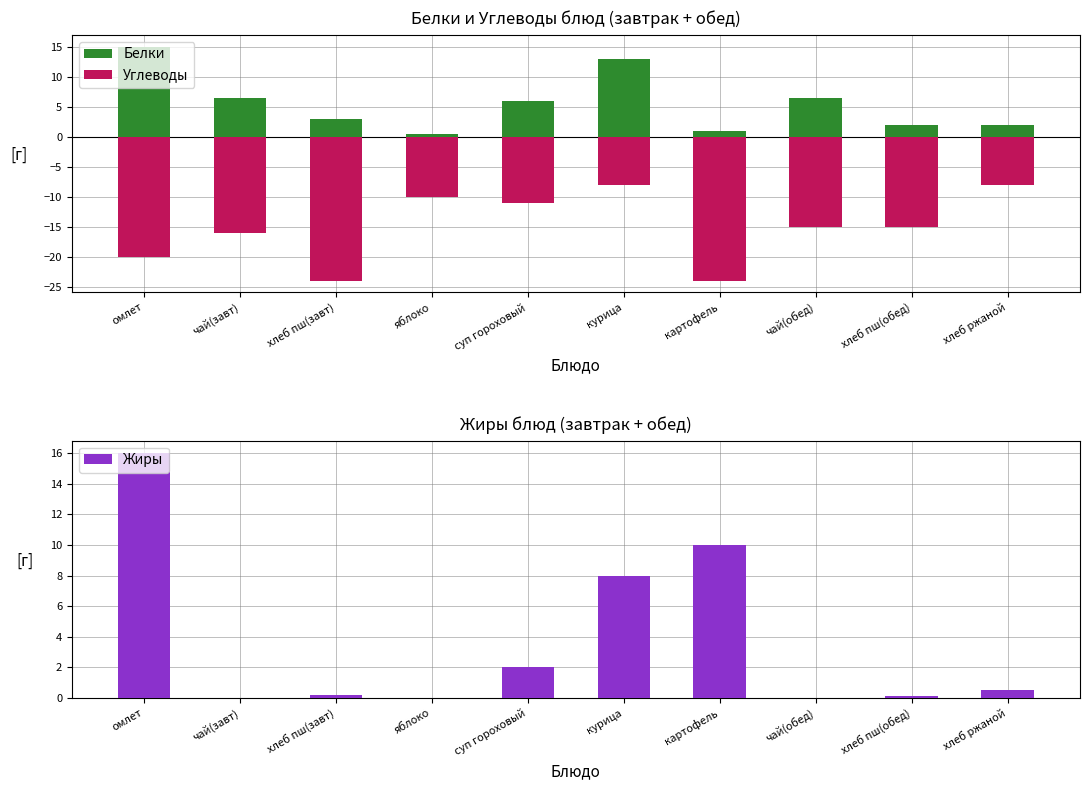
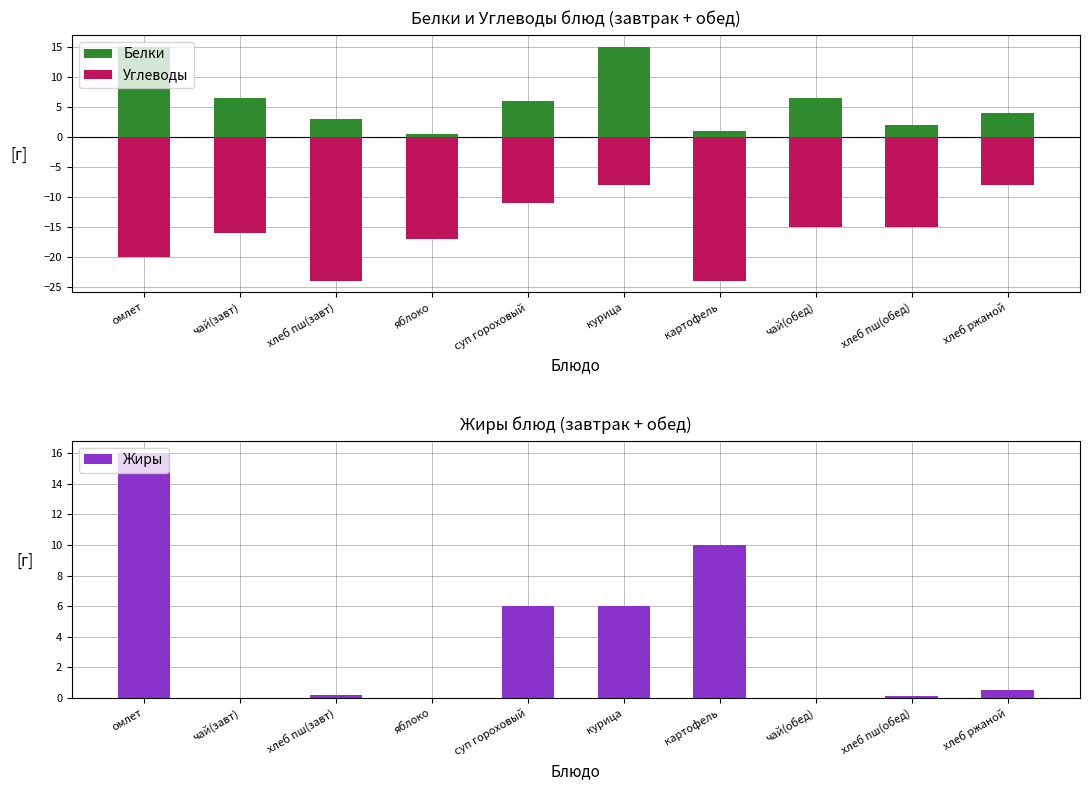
Белки и Углеводы блюд (завтрак + обед), Углеводы, яблоко: -10 -> -17
Белки и Углеводы блюд (завтрак + обед), Белки, курица: 13 -> 15
Белки и Углеводы блюд (завтрак + обед), Белки, хлеб ржаной: 2 -> 4
Жиры блюд (завтрак + обед), суп гороховый: 2 -> 6
Жиры блюд (завтрак + обед), курица: 8 -> 6
